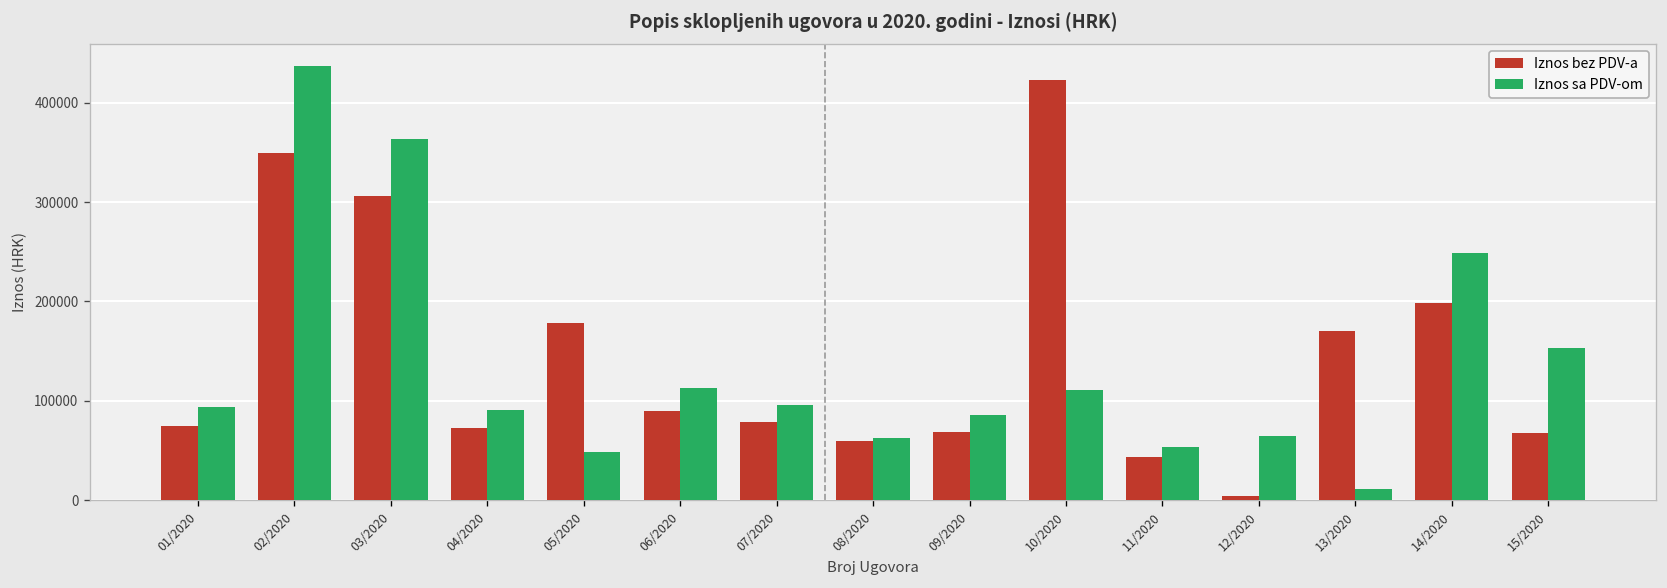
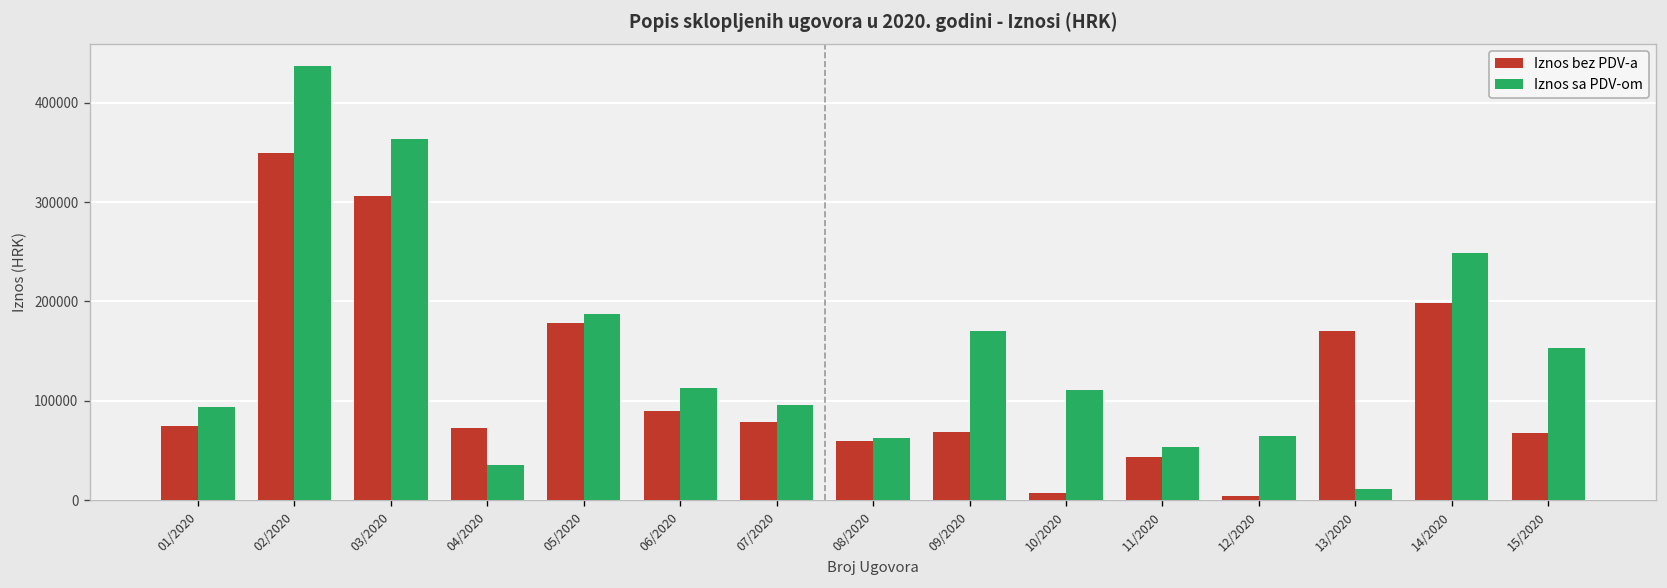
Iznos sa PDV-om, 04/2020: 90000 -> 40000
Iznos sa PDV-om, 05/2020: 50000 -> 190000
Iznos sa PDV-om, 09/2020: 90000 -> 170000
Iznos bez PDV-a, 10/2020: 420000 -> 10000
